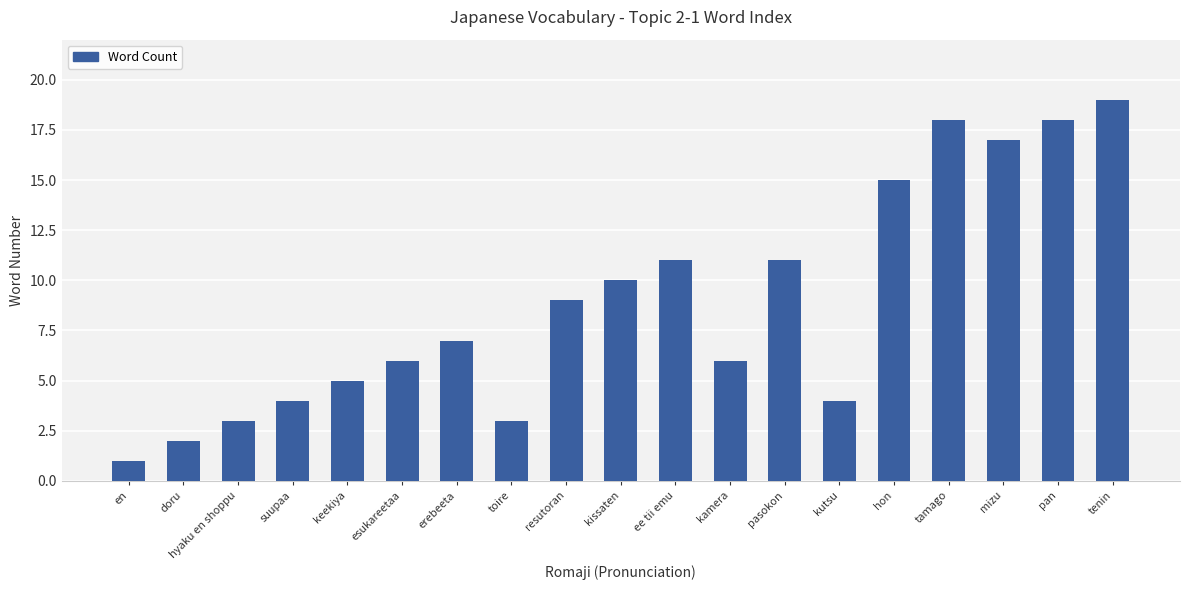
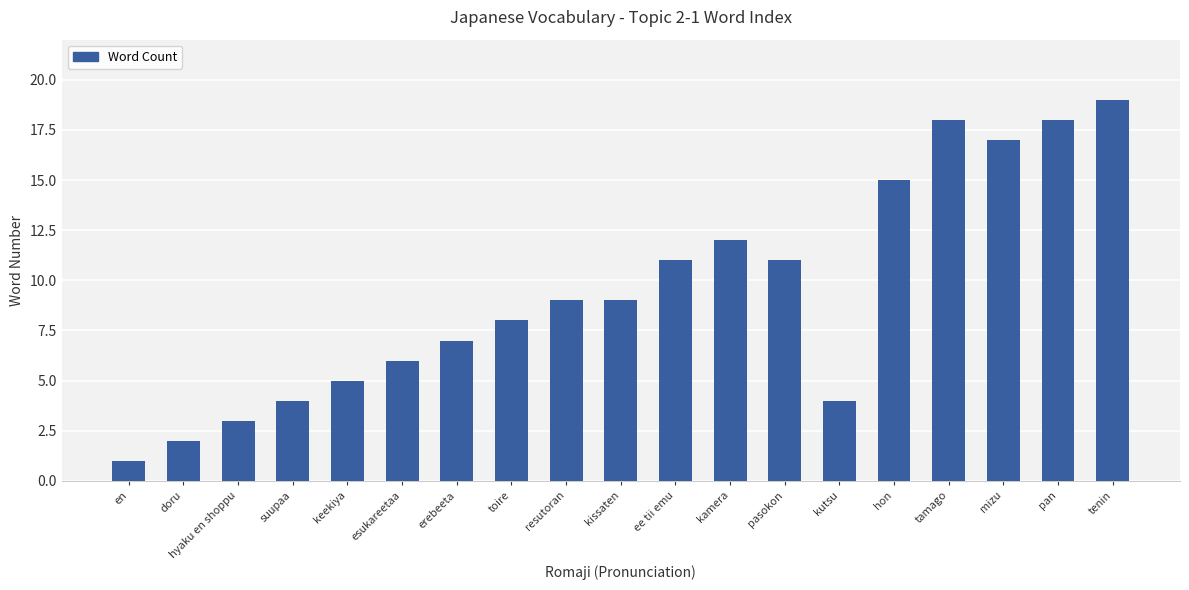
toire: 3 -> 8
kissaten: 10 -> 9
kamera: 6 -> 12
